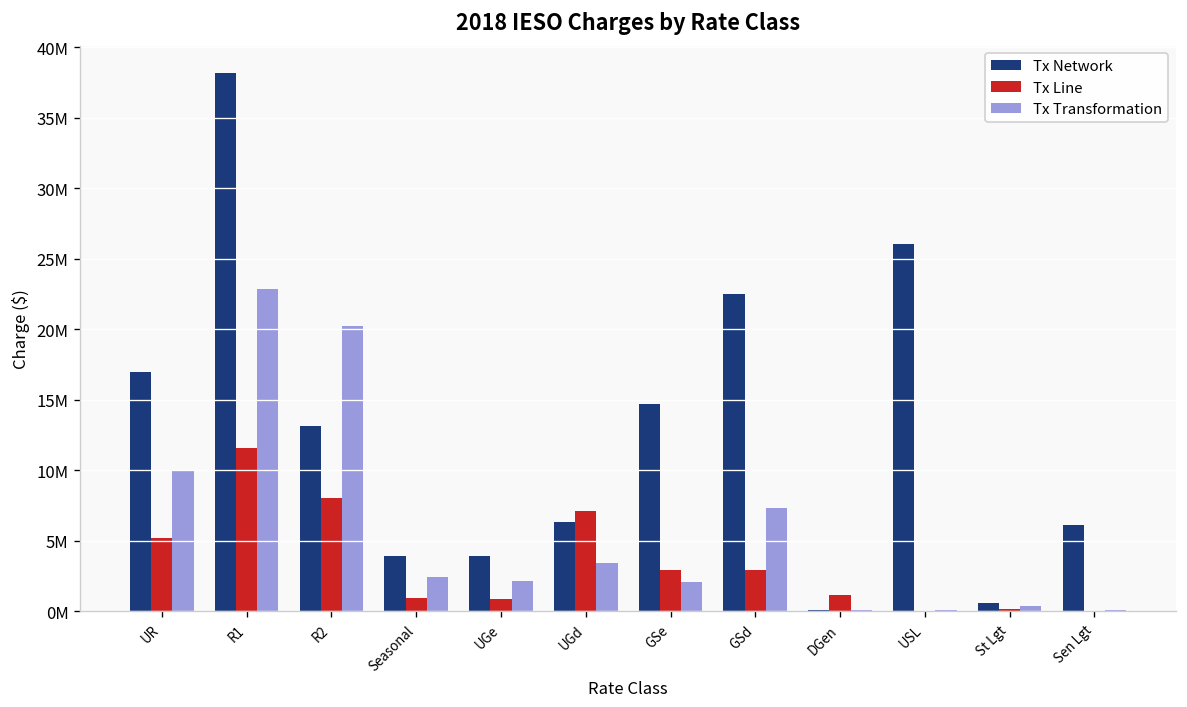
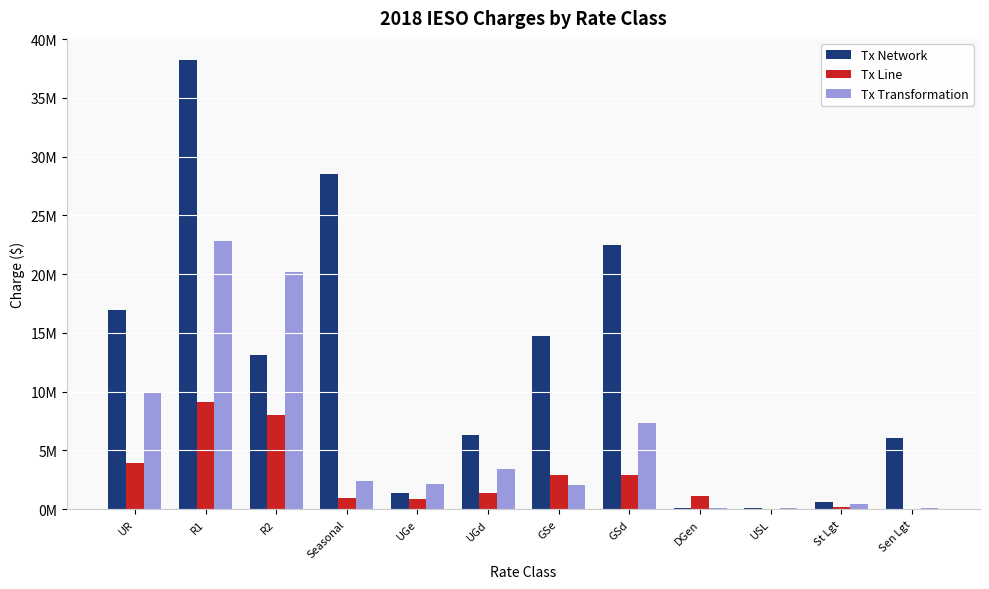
Tx Line, UR: 5200000 -> 4000000
Tx Line, R1: 11600000 -> 9100000
Tx Network, Seasonal: 3900000 -> 28500000
Tx Network, UGe: 3900000 -> 1400000
Tx Line, UGd: 7100000 -> 1400000
Tx Network, USL: 26100000 -> 100000
